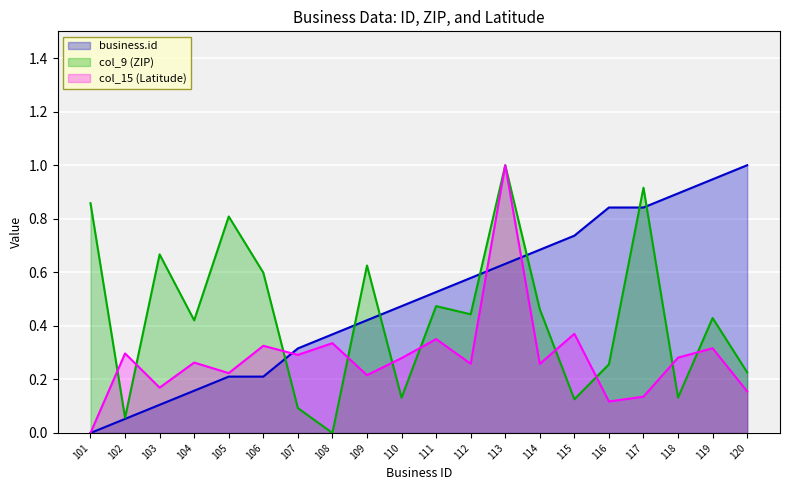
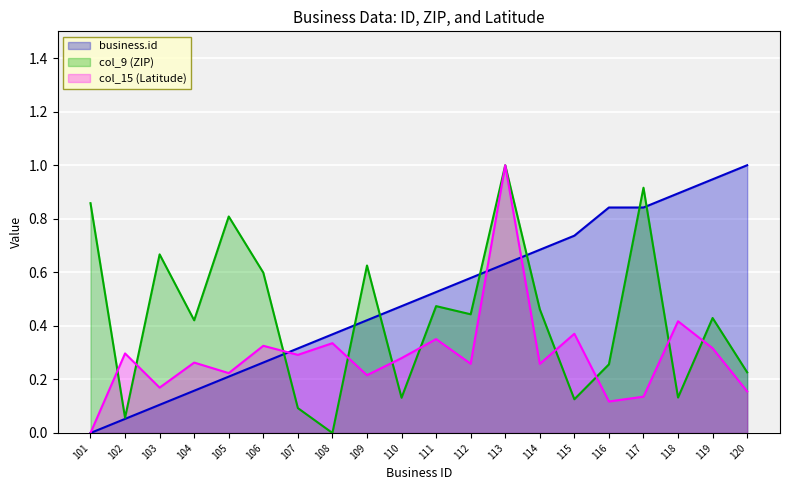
business.id, 106: 0.21 -> 0.26
col_15 (Latitude), 118: 0.28 -> 0.42
